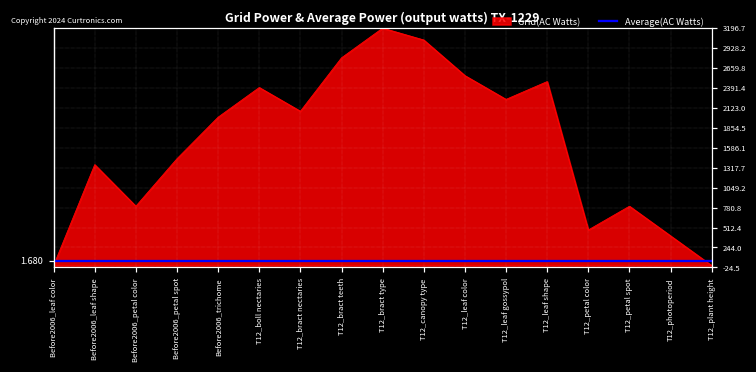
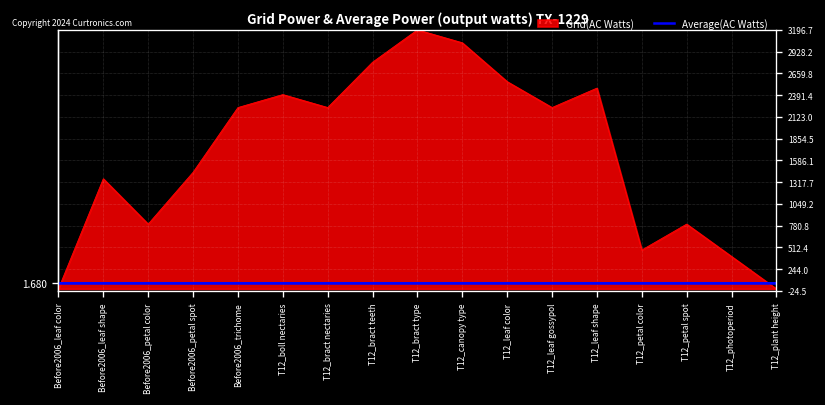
Grid(AC Watts), Before2006_trichome: 2000 -> 2200
Grid(AC Watts), T12_bract nectaries: 2100 -> 2200
